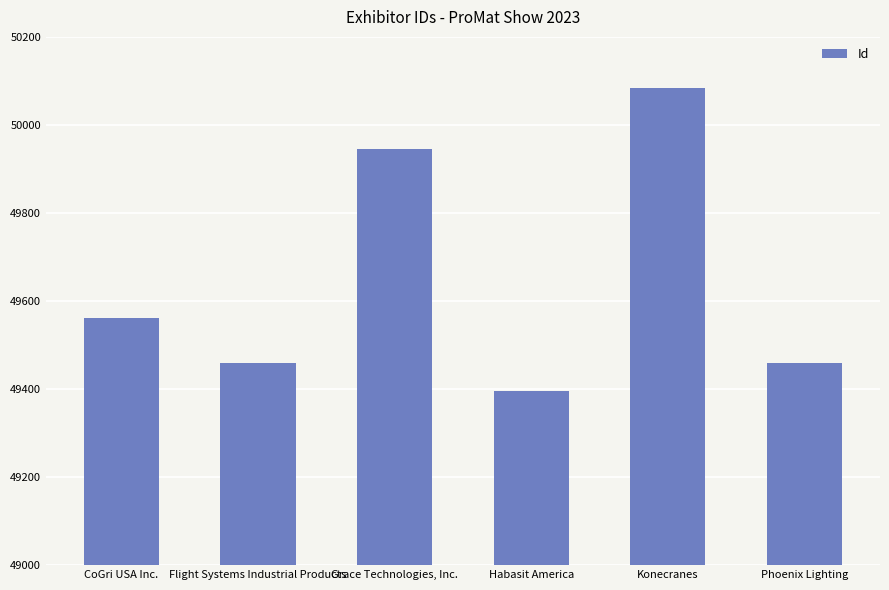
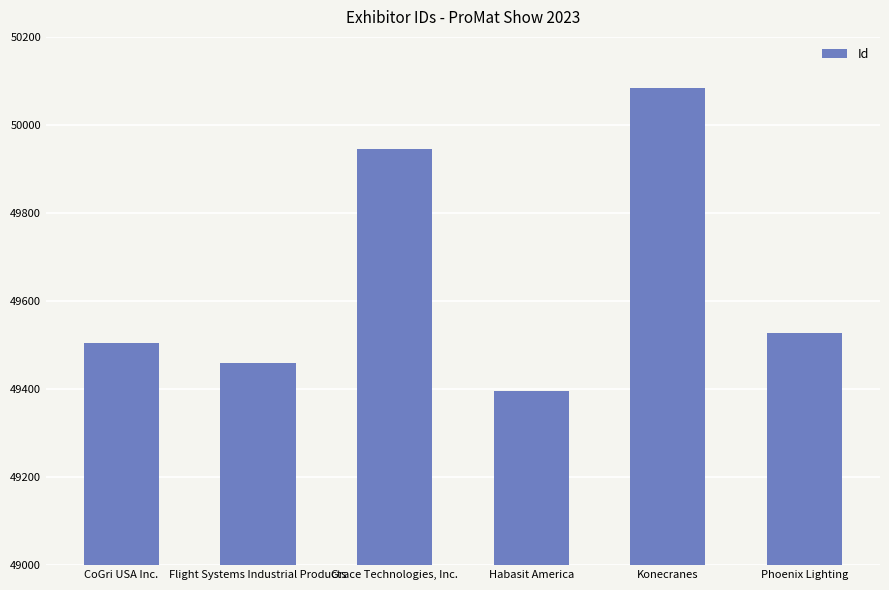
CoGri USA Inc.: 49560 -> 49510
Phoenix Lighting: 49460 -> 49530
